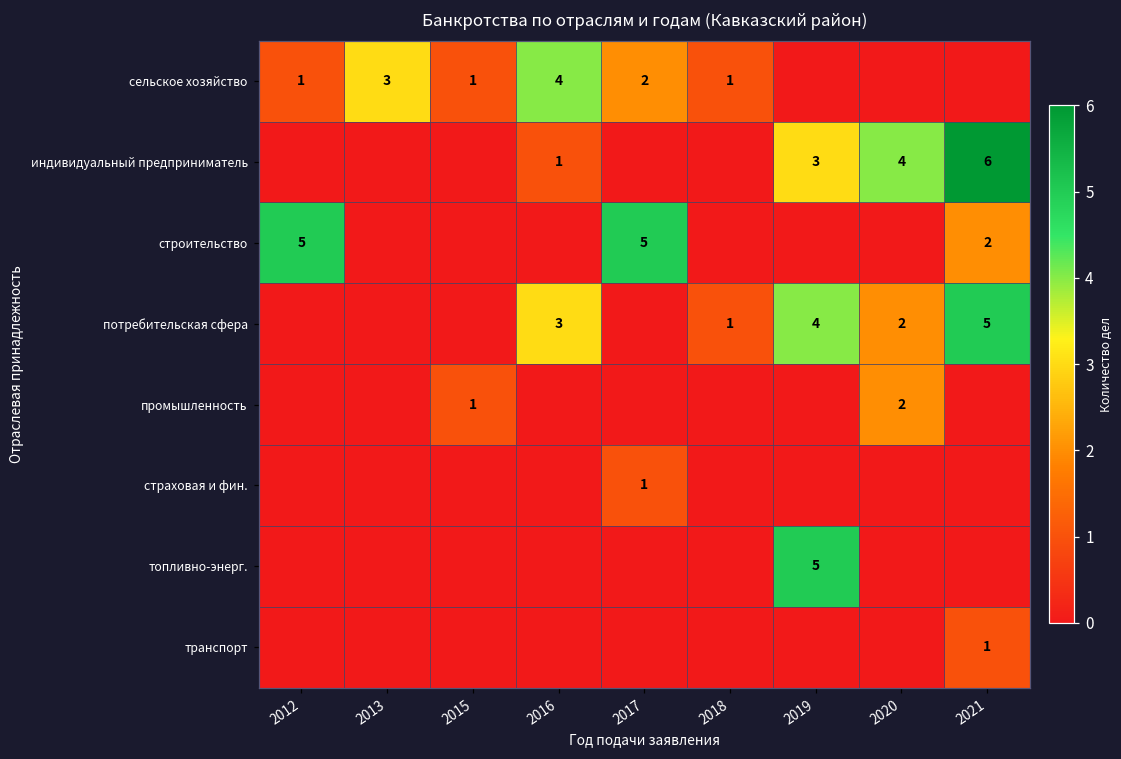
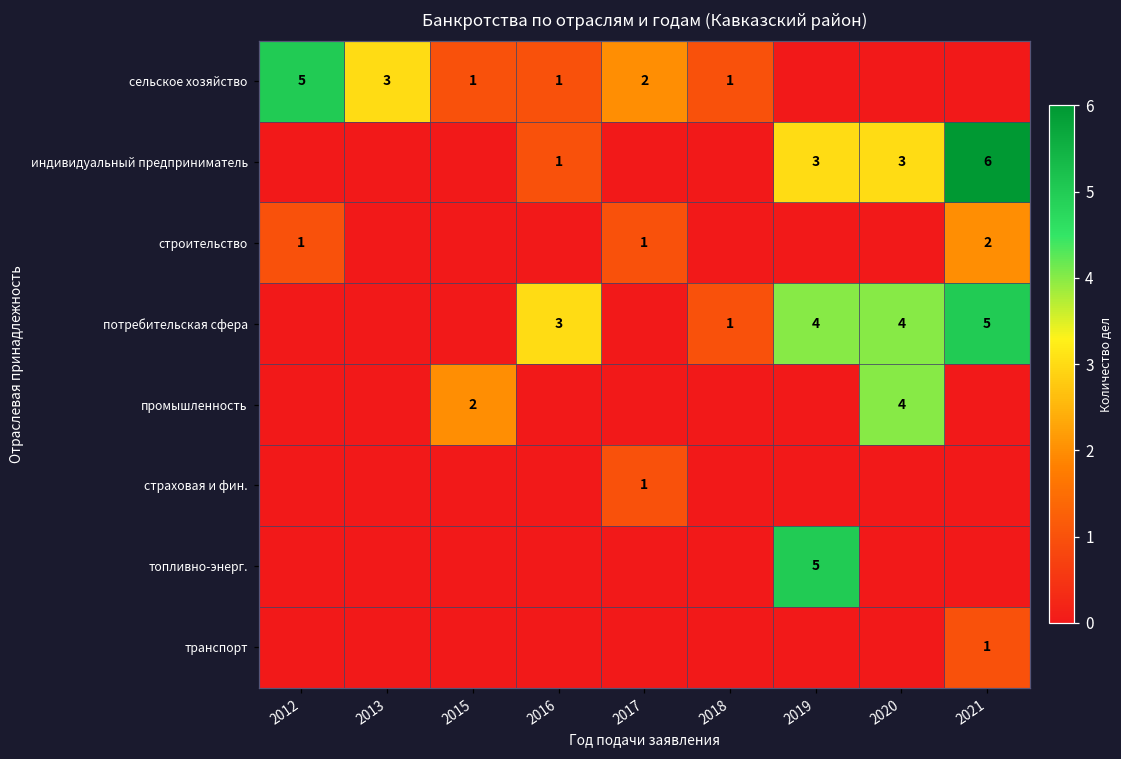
сельское хозяйство, 2012: 1 -> 5
сельское хозяйство, 2016: 4 -> 1
индивидуальный предприниматель, 2020: 4 -> 3
строительство, 2012: 5 -> 1
строительство, 2017: 5 -> 1
потребительская сфера, 2020: 2 -> 4
промышленность, 2015: 1 -> 2
промышленность, 2020: 2 -> 4
